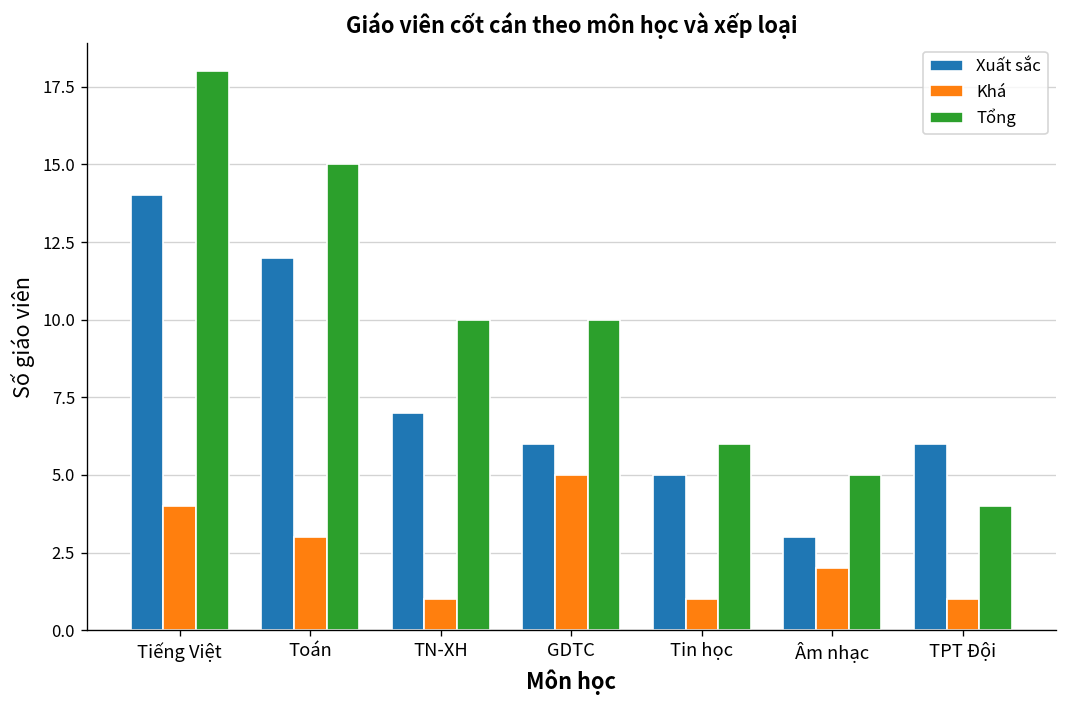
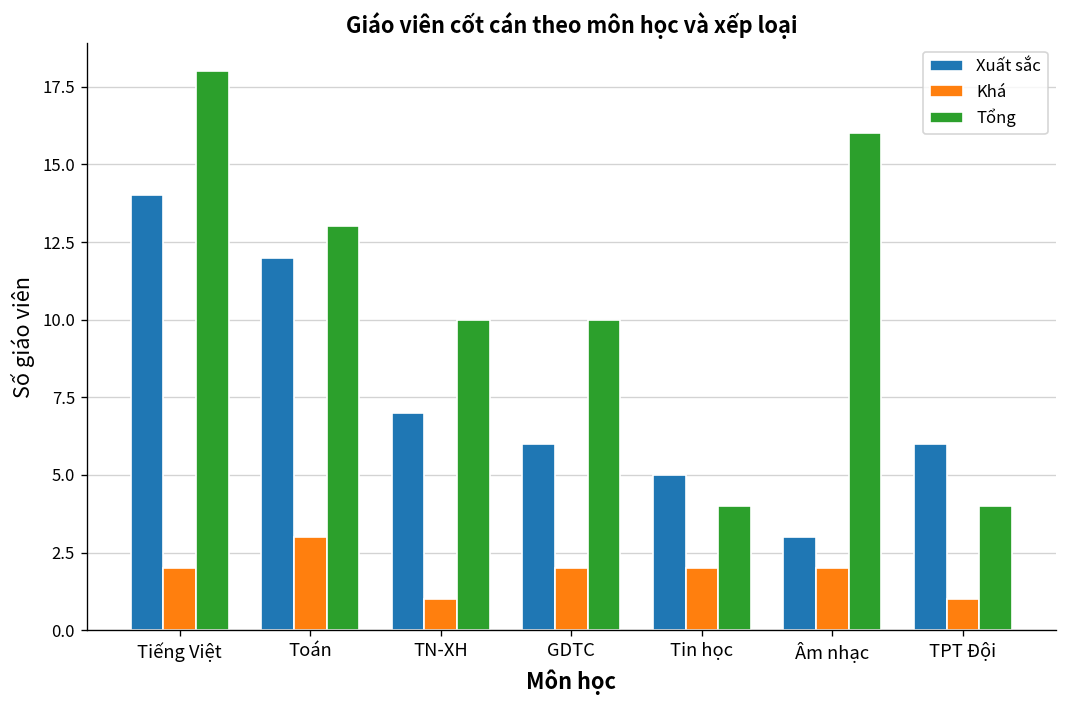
Khá, Tiếng Việt: 4 -> 2
Tổng, Toán: 15 -> 13
Khá, GDTC: 5 -> 2
Khá, Tin học: 1 -> 2
Tổng, Tin học: 6 -> 4
Tổng, Âm nhạc: 5 -> 16
